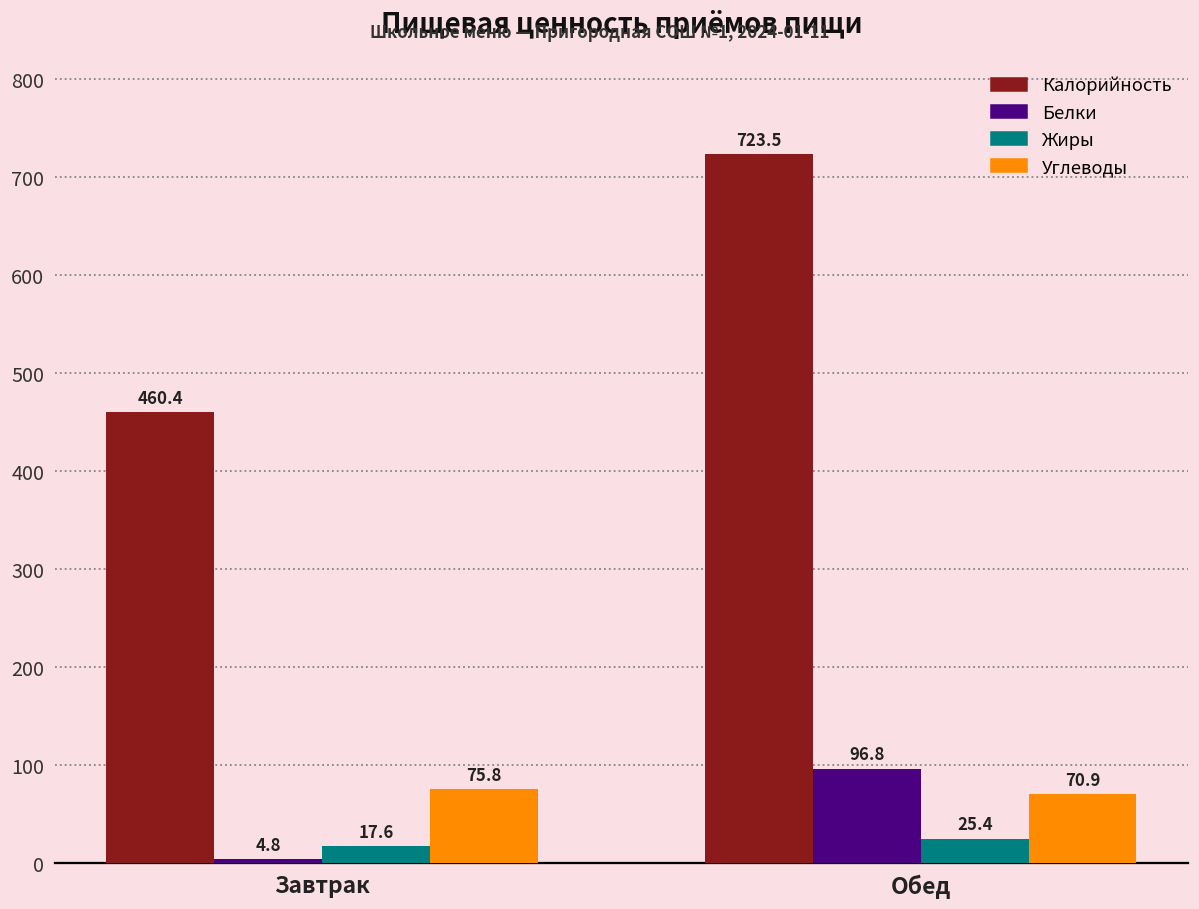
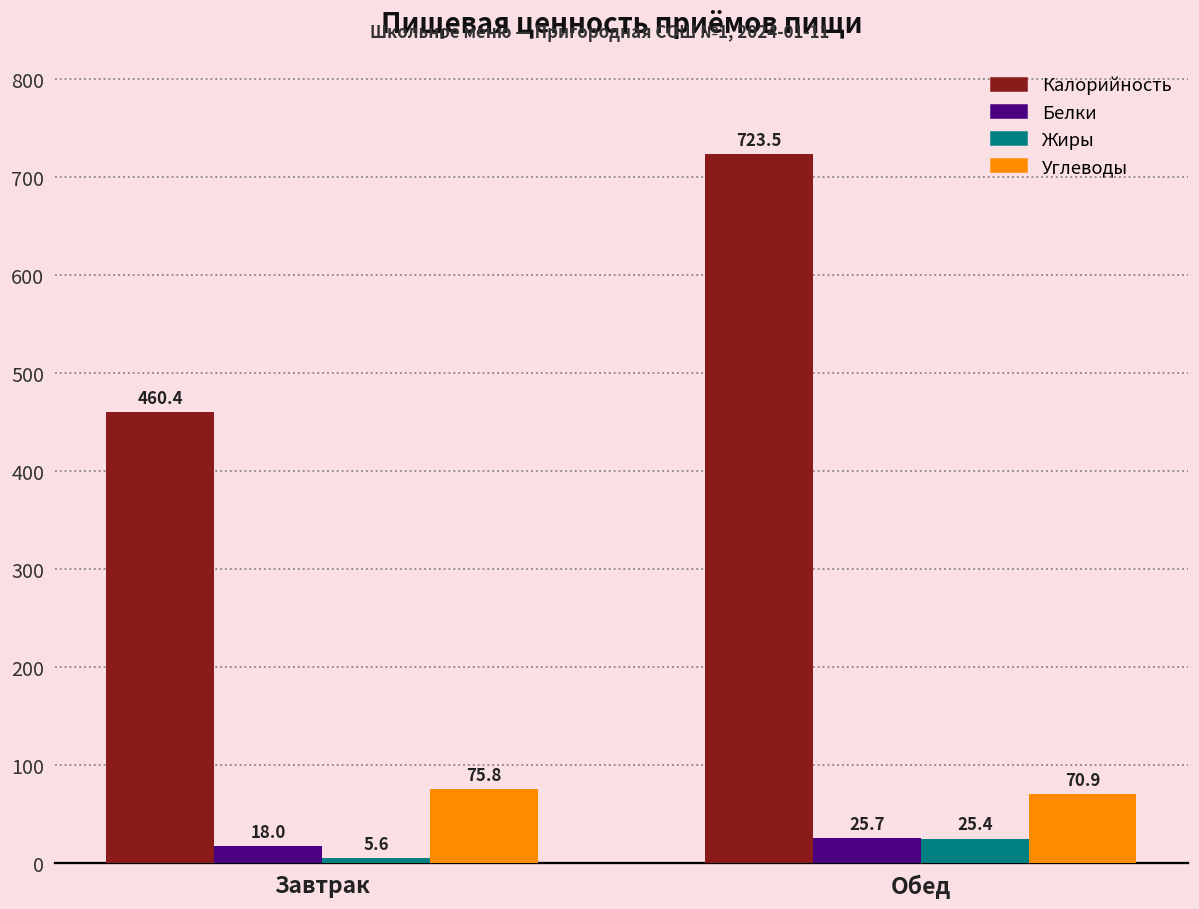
Белки, Завтрак: 4.8 -> 18.0
Жиры, Завтрак: 17.6 -> 5.6
Белки, Обед: 96.8 -> 25.7
